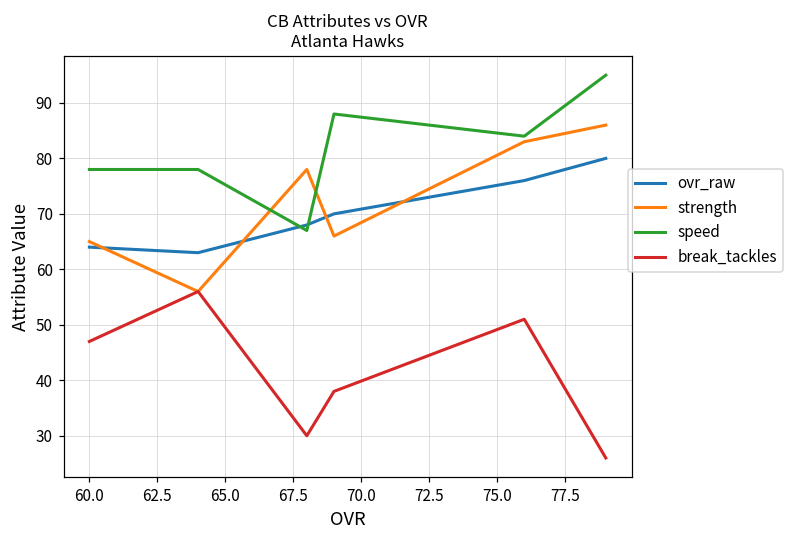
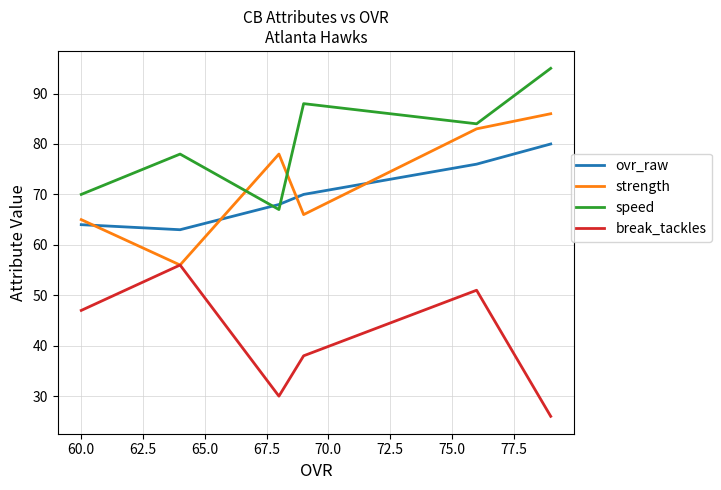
speed, 60.0: 78 -> 70
